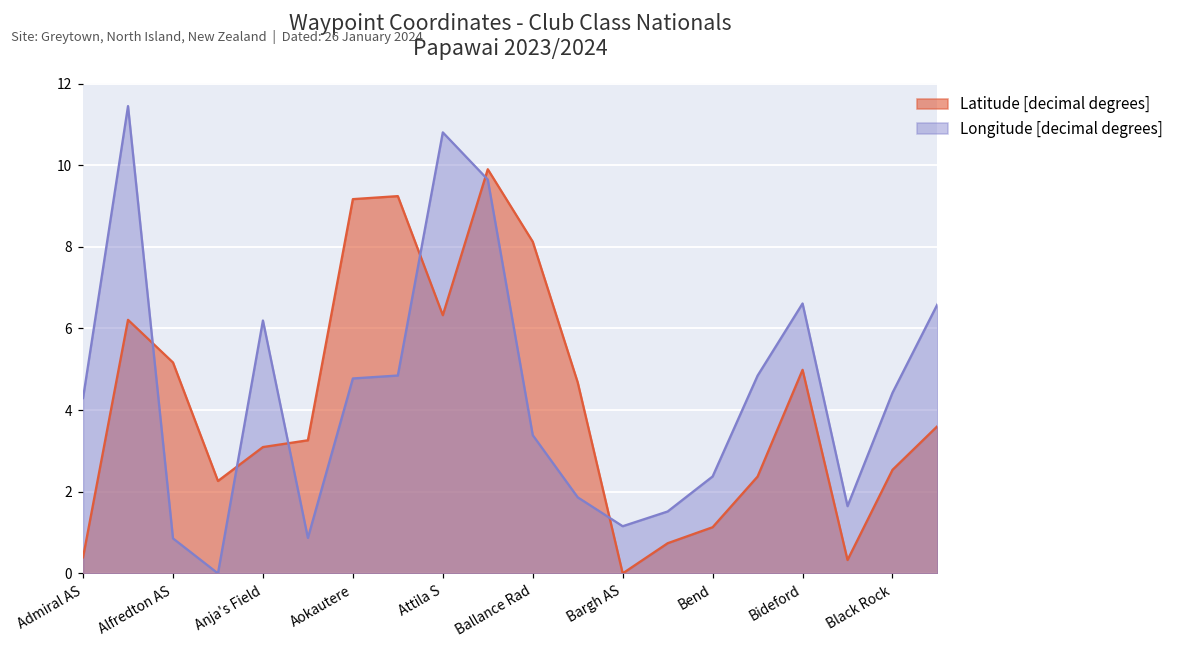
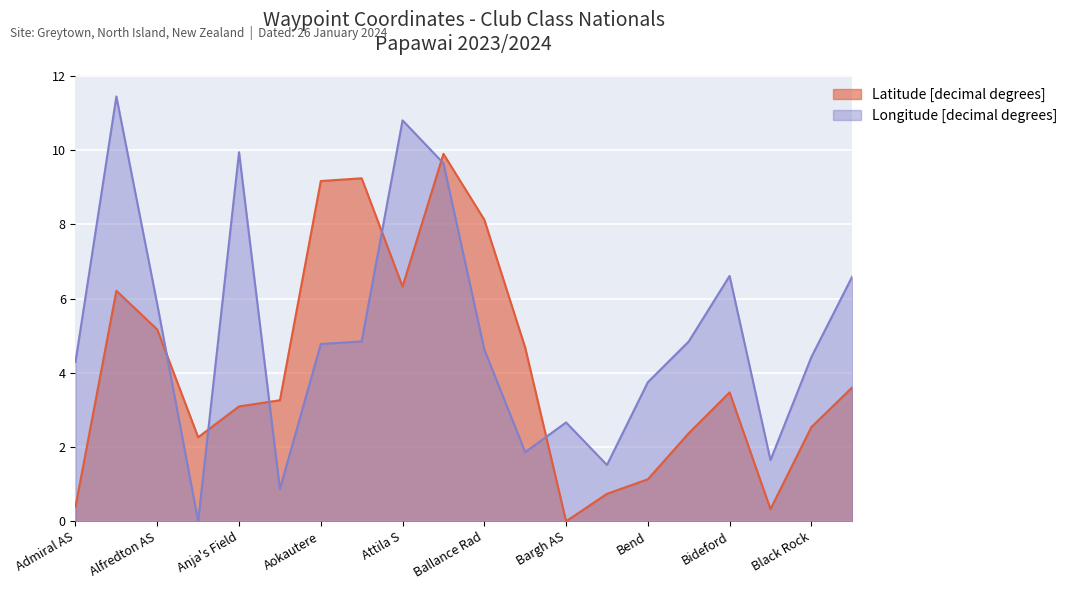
Longitude [decimal degrees], Alfredton AS: 0.9 -> 5.8
Longitude [decimal degrees], Anja's Field: 6.2 -> 9.9
Longitude [decimal degrees], Ballance Rad: 3.4 -> 4.6
Longitude [decimal degrees], Bargh AS: 1.2 -> 2.7
Longitude [decimal degrees], Bend: 2.4 -> 3.7
Latitude [decimal degrees], Bideford: 5.0 -> 3.5
